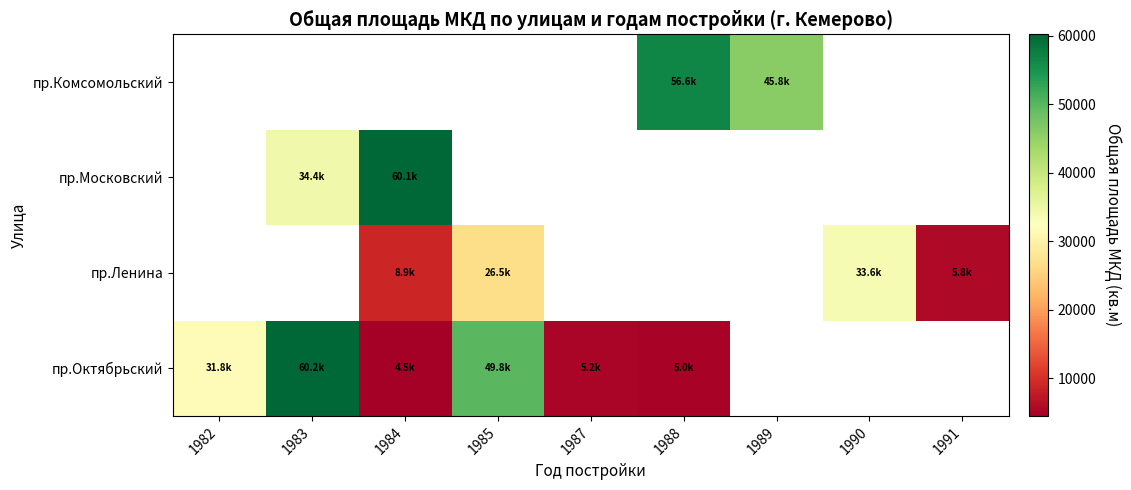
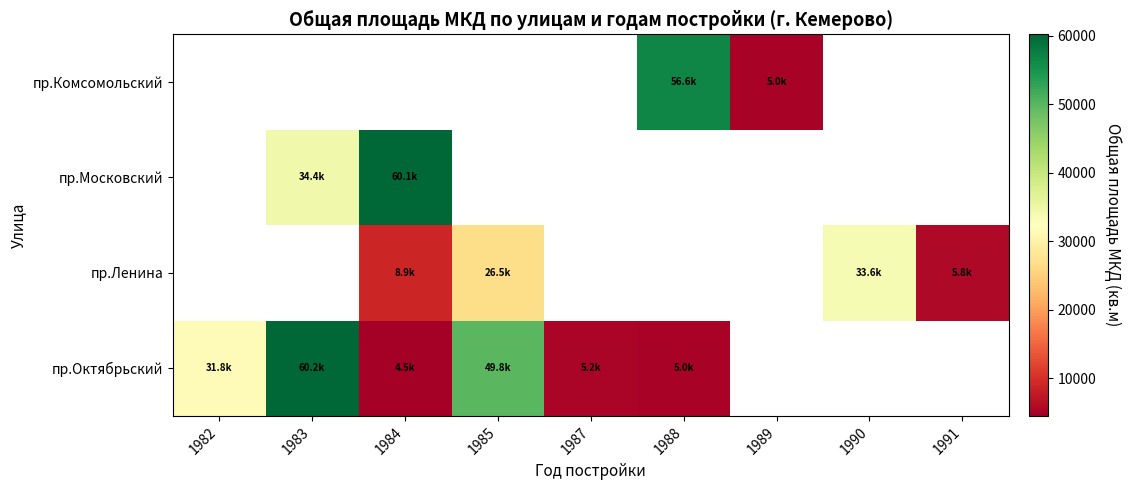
пр.Комсомольский, 1989: 45.8k -> 5.0k
